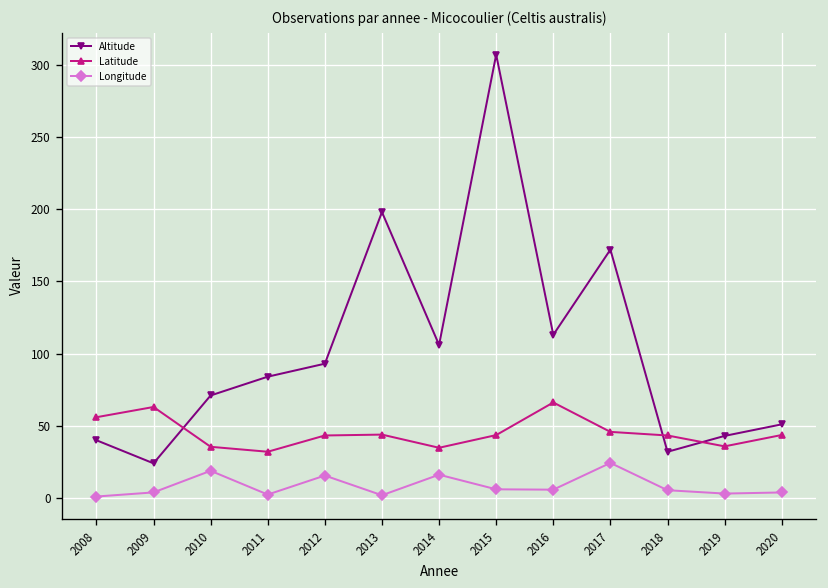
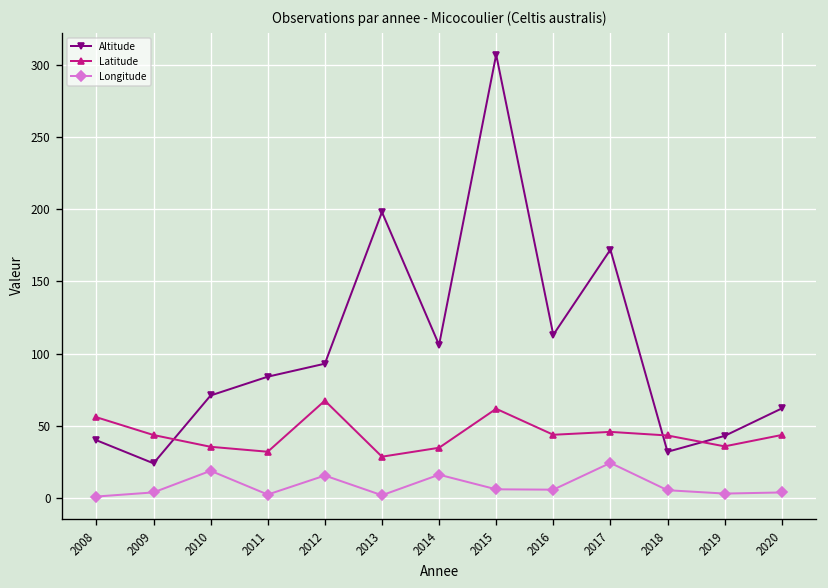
Latitude, 2009: 63 -> 44
Latitude, 2012: 43 -> 67
Latitude, 2013: 44 -> 29
Latitude, 2015: 44 -> 62
Latitude, 2016: 66 -> 44
Altitude, 2020: 51 -> 62
